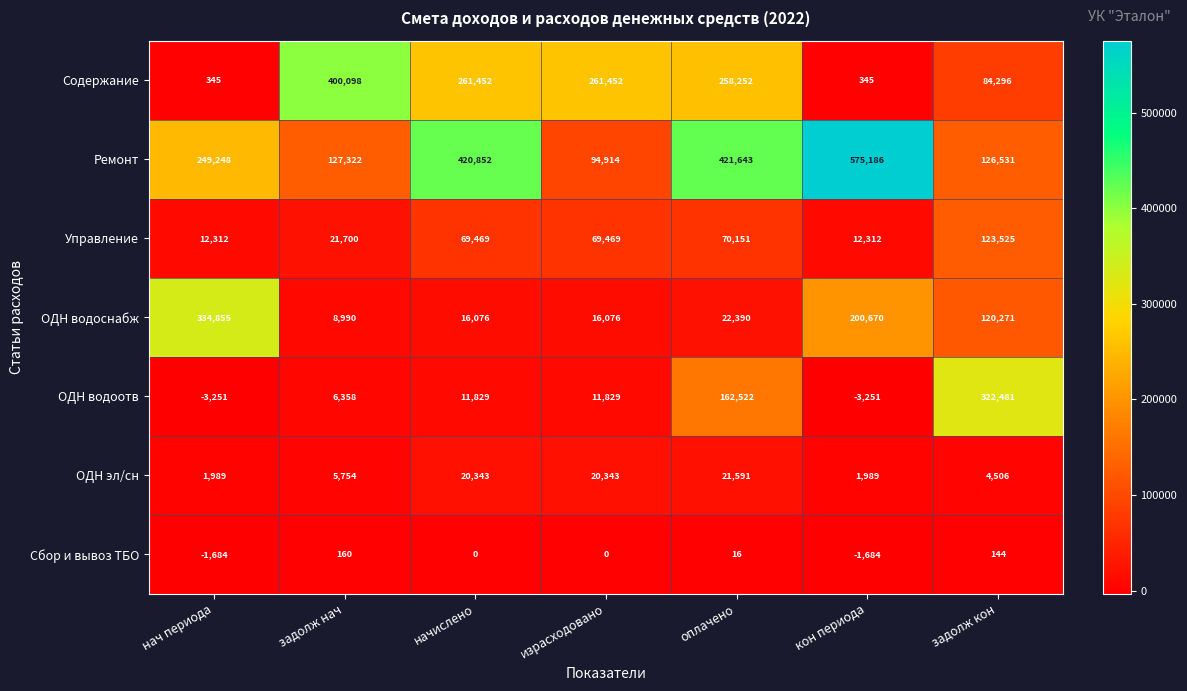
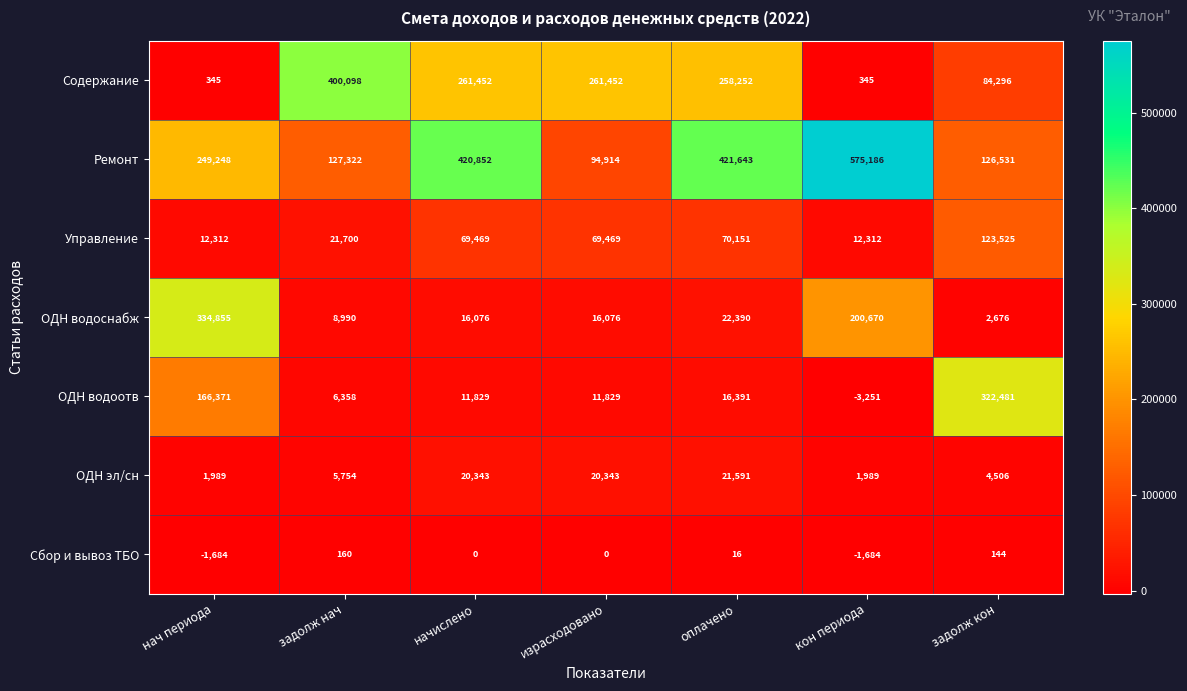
ОДН водоснабж, задолж кон: 120,271 -> 2,676
ОДН водоотв, нач периода: -3,251 -> 166,371
ОДН водоотв, оплачено: 162,522 -> 16,391
